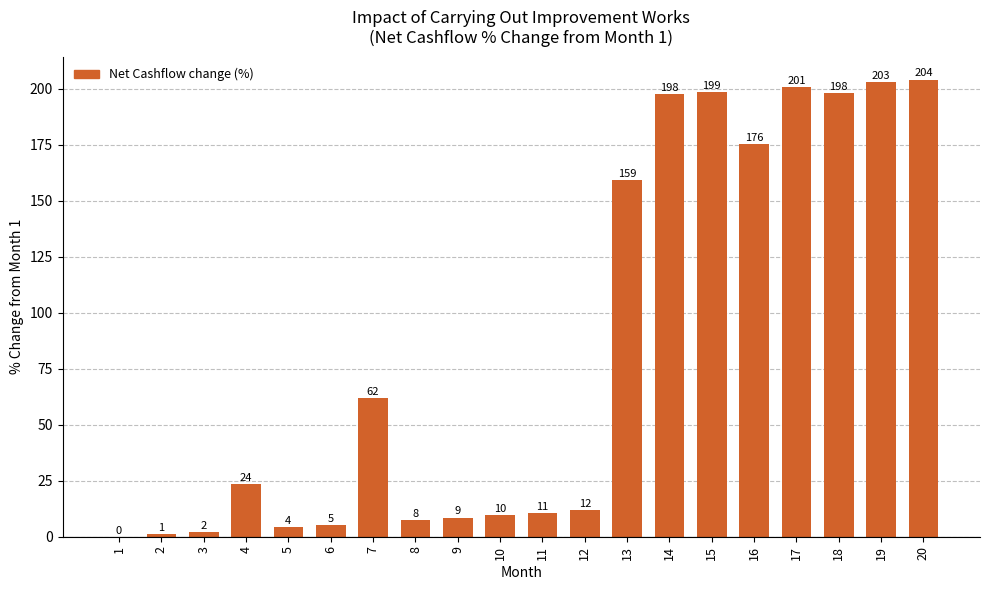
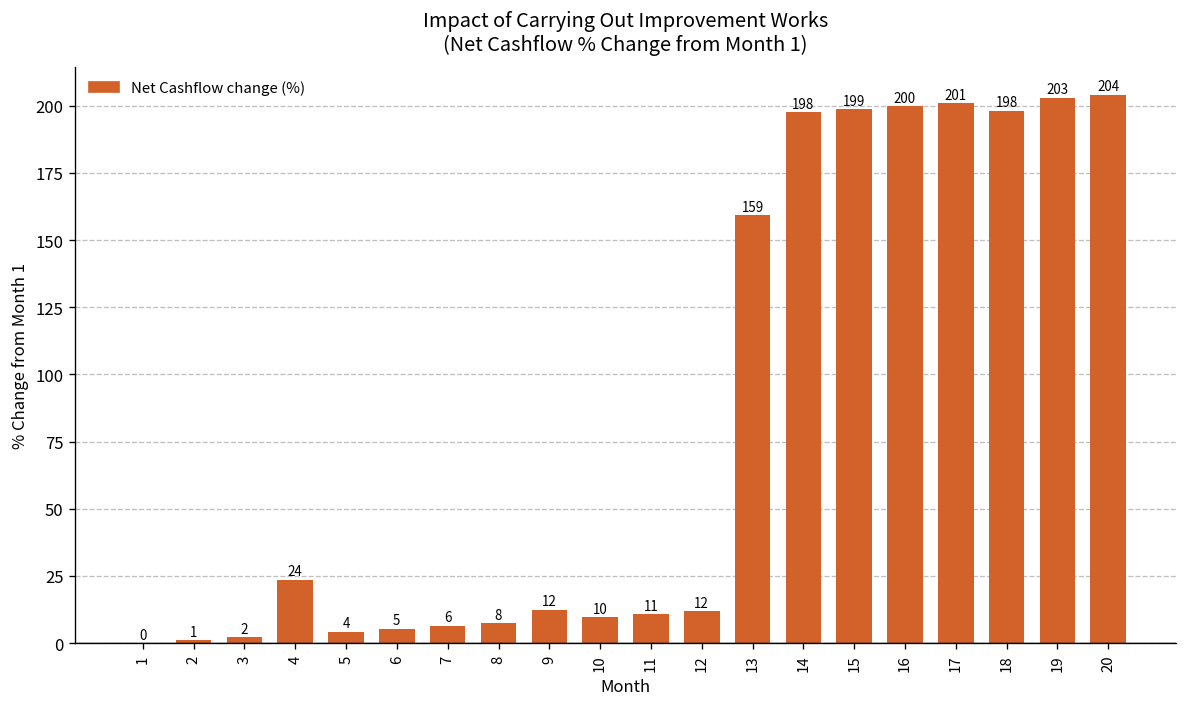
7: 62 -> 6
9: 9 -> 12
16: 176 -> 200
